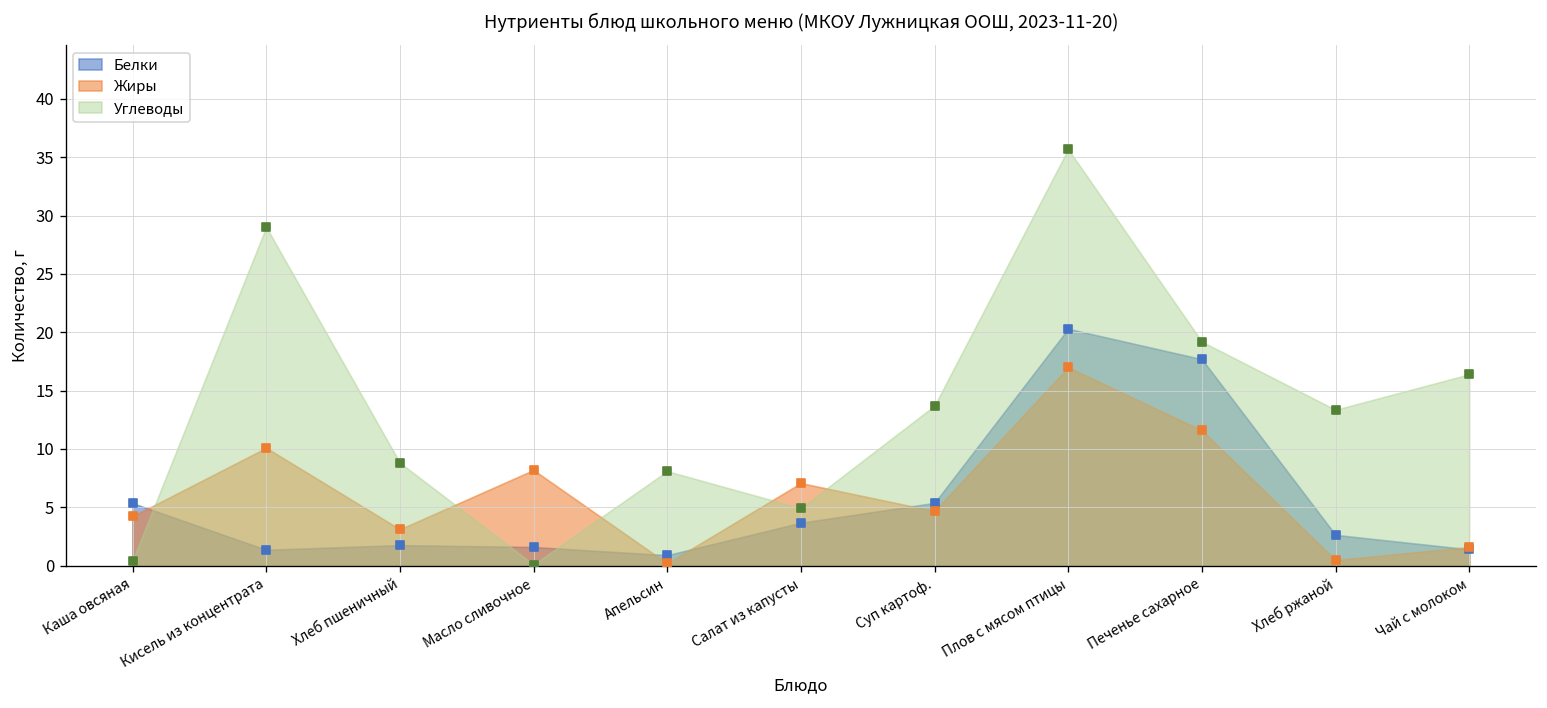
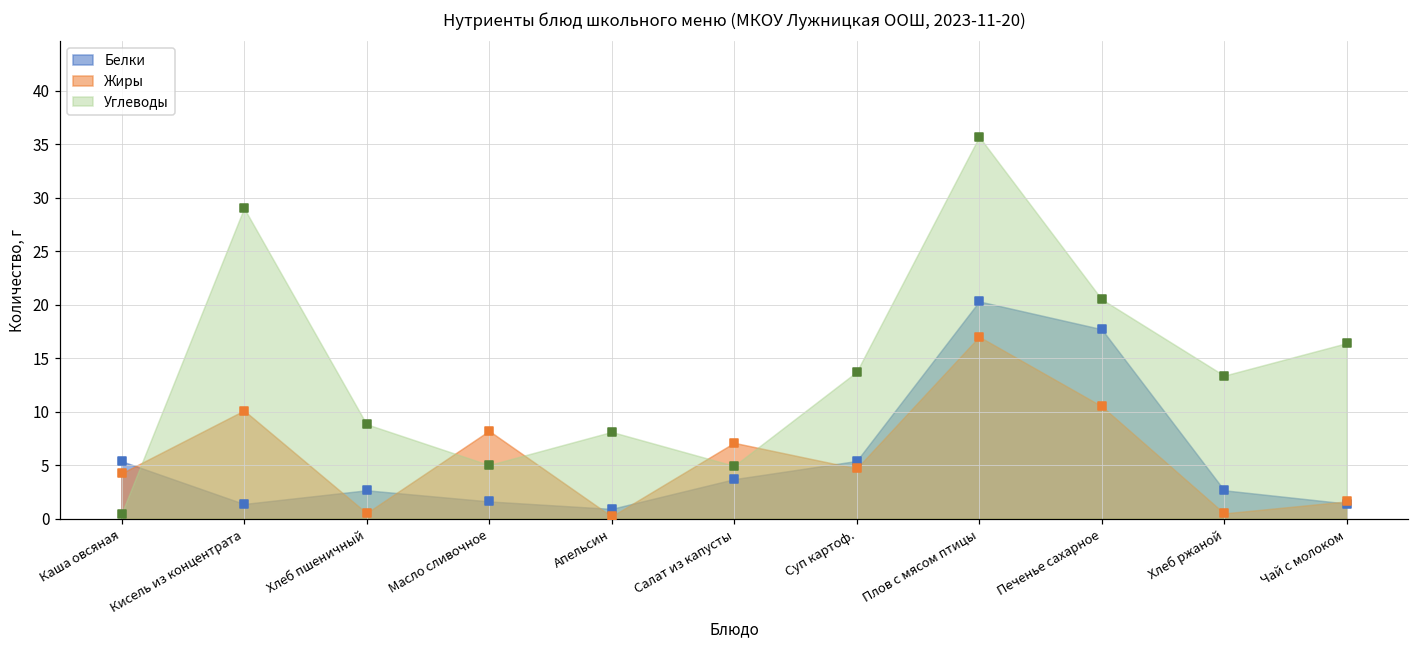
Белки, Хлеб пшеничный: 2 -> 3
Жиры, Хлеб пшеничный: 3 -> 1
Углеводы, Масло сливочное: 0 -> 5
Жиры, Печенье сахарное: 12 -> 11
Углеводы, Печенье сахарное: 19 -> 21
